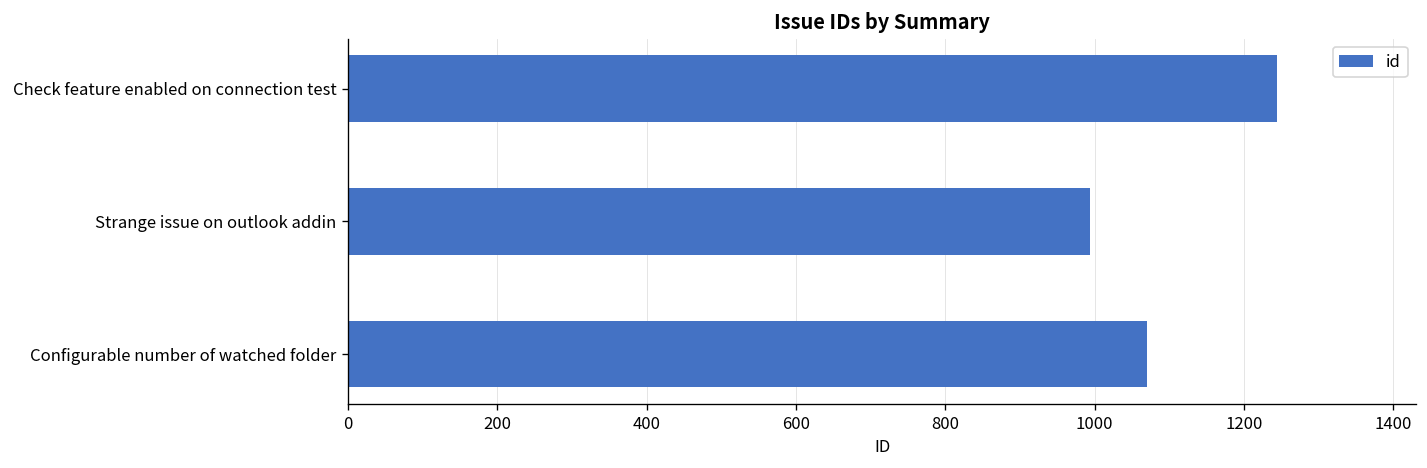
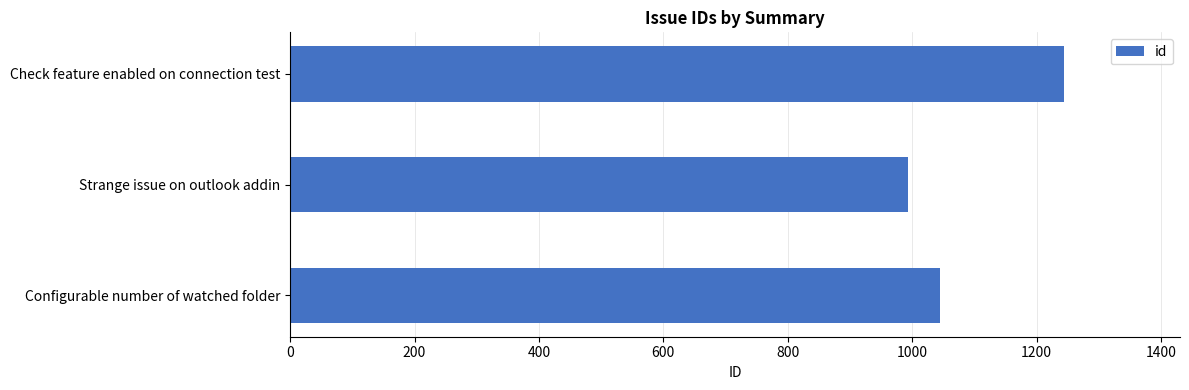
Configurable number of watched folder: 1070 -> 1040
